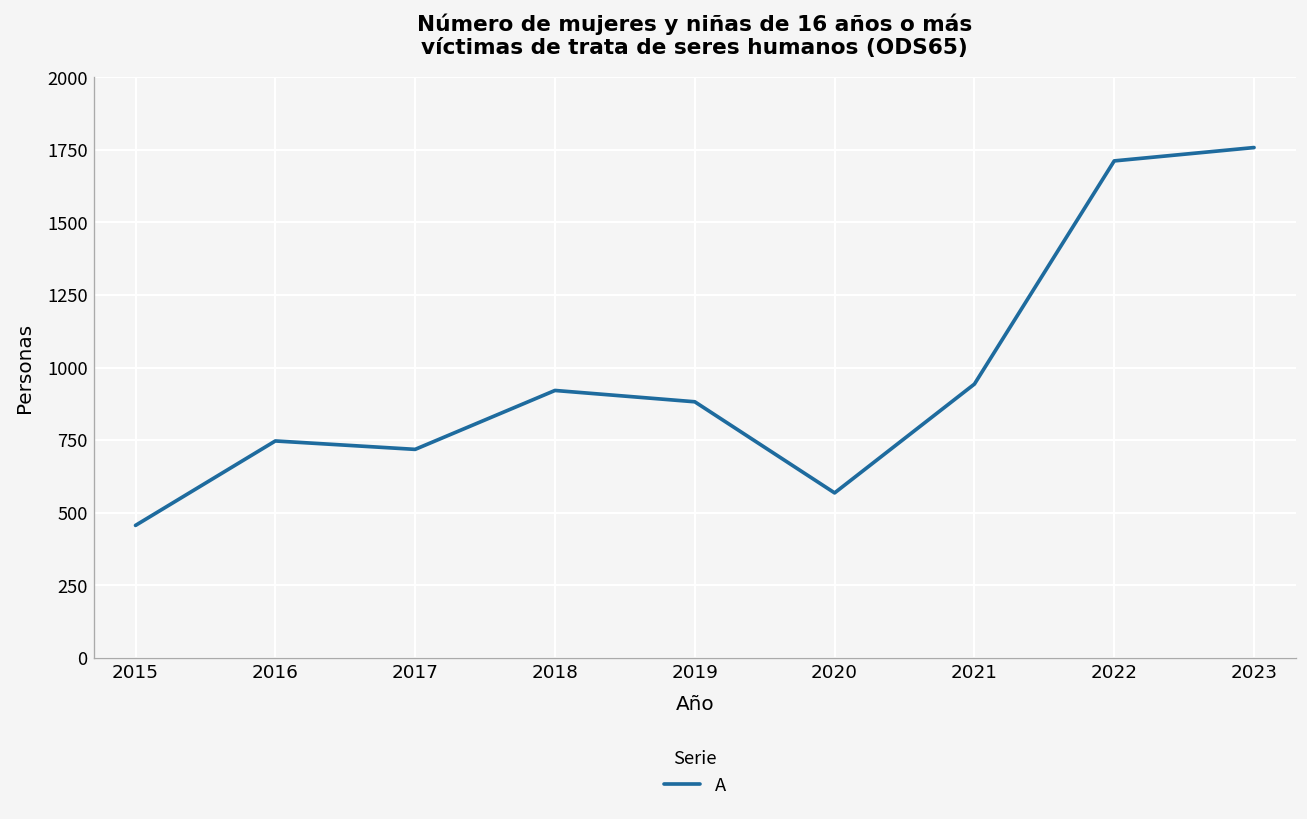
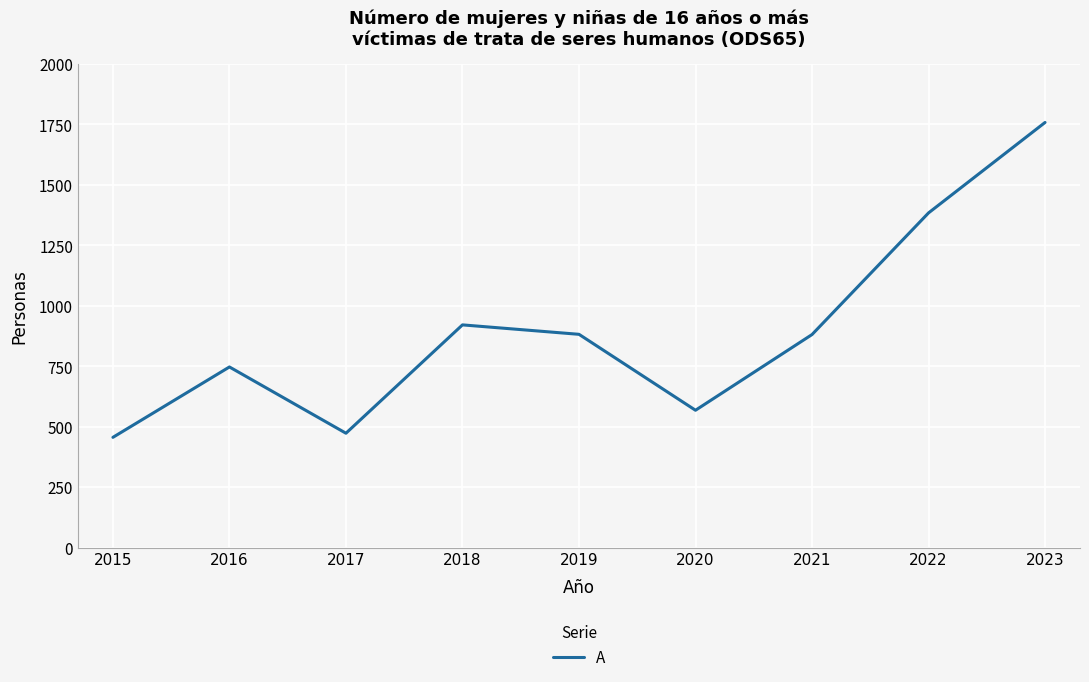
2017: 720 -> 470
2021: 940 -> 880
2022: 1710 -> 1380
